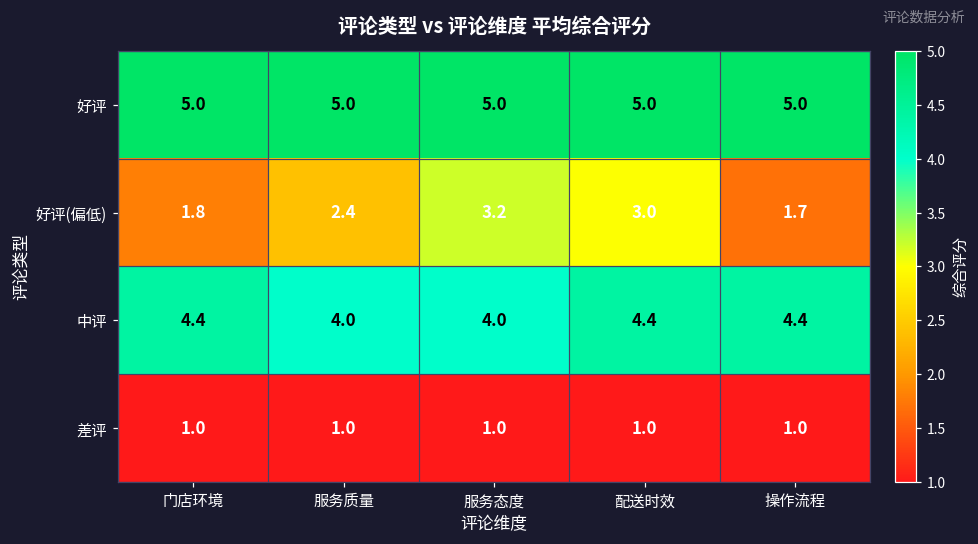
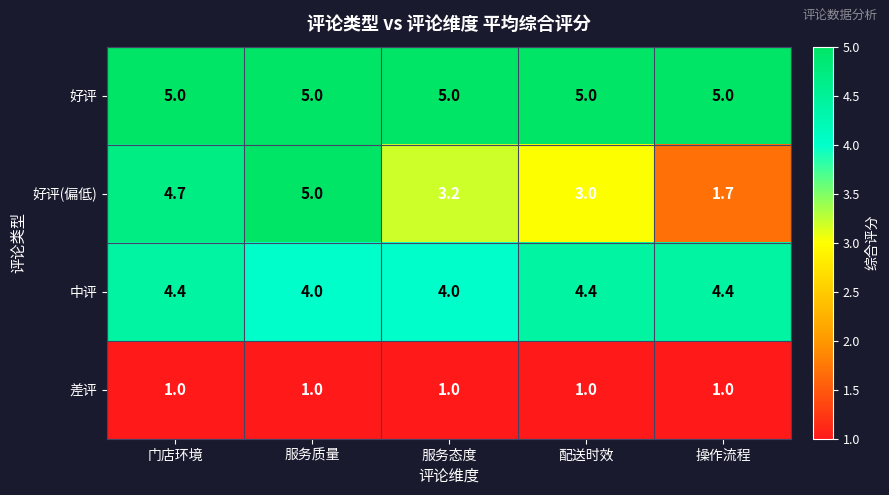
好评(偏低), 门店环境: 1.8 -> 4.7
好评(偏低), 服务质量: 2.4 -> 5.0
